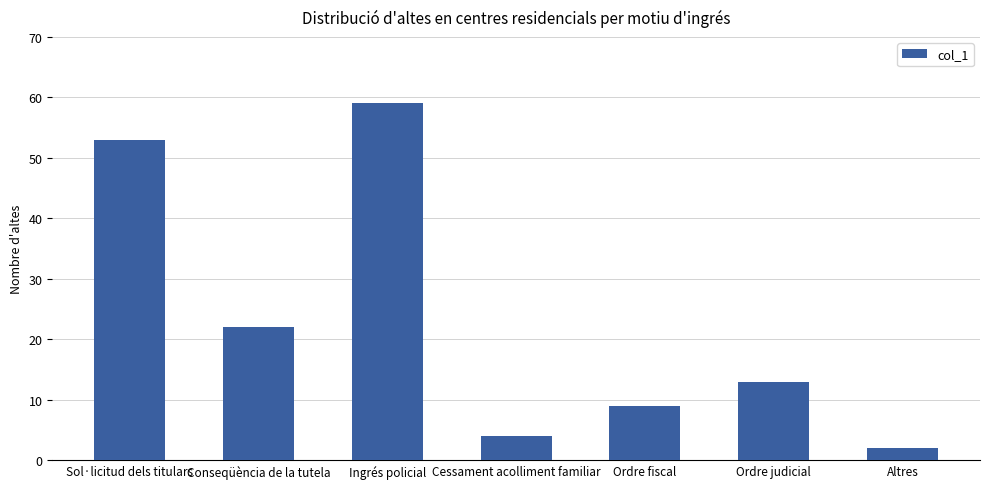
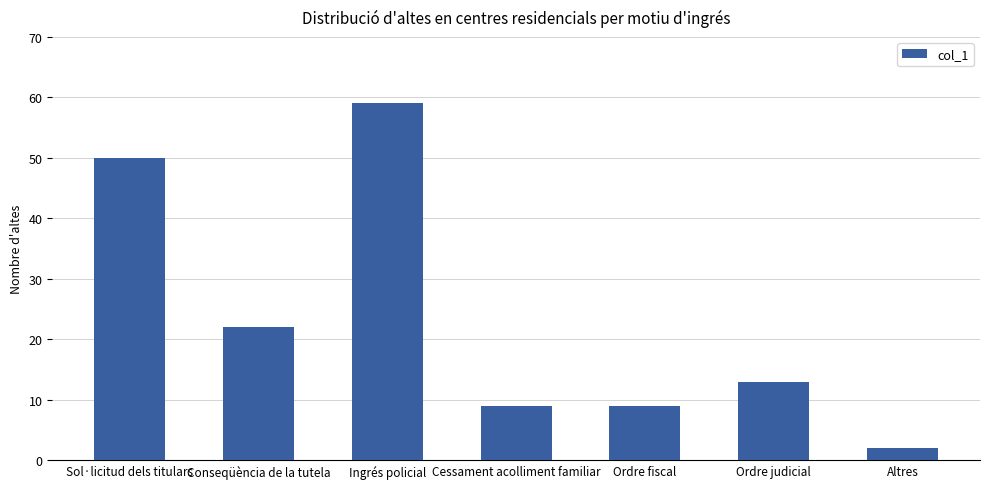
Sol·licitud dels titulars: 53 -> 50
Cessament acolliment familiar: 4 -> 9
